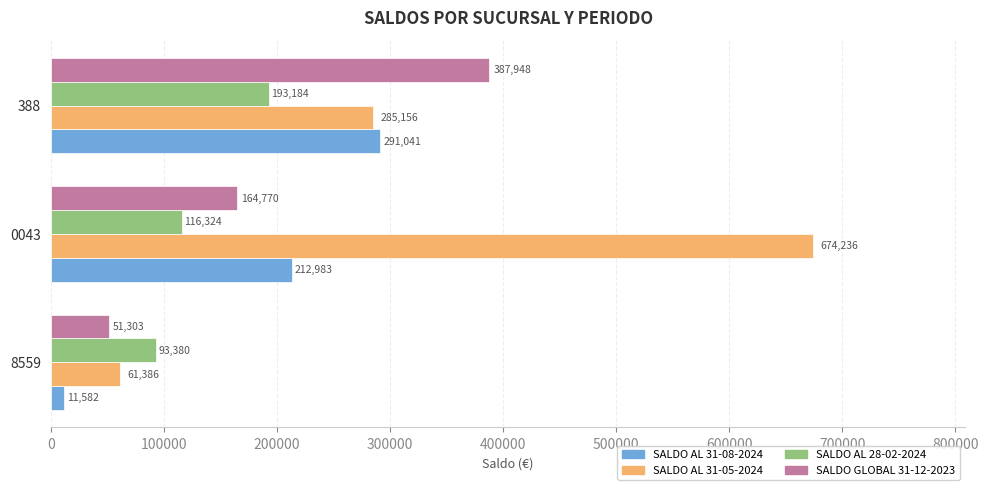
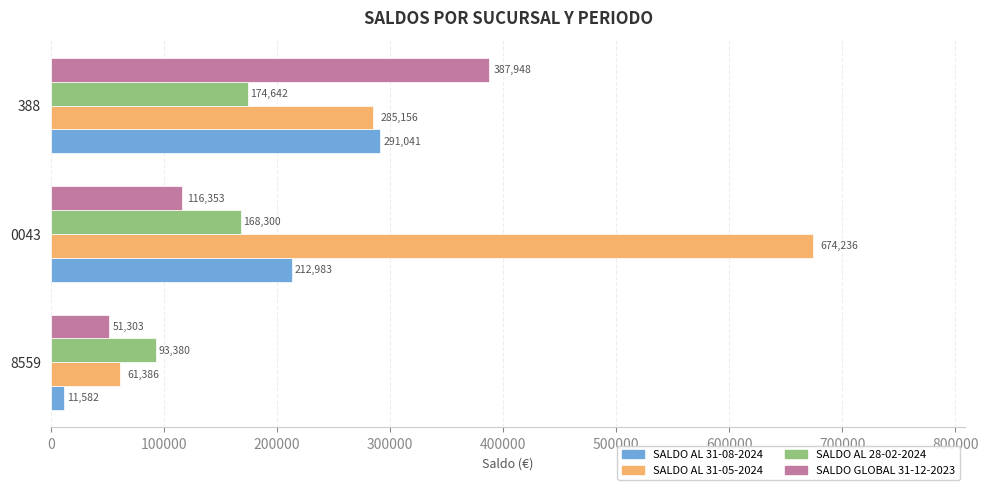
SALDO AL 28-02-2024, 388: 193,184 -> 174,642
SALDO GLOBAL 31-12-2023, 0043: 164,770 -> 116,353
SALDO AL 28-02-2024, 0043: 116,324 -> 168,300
